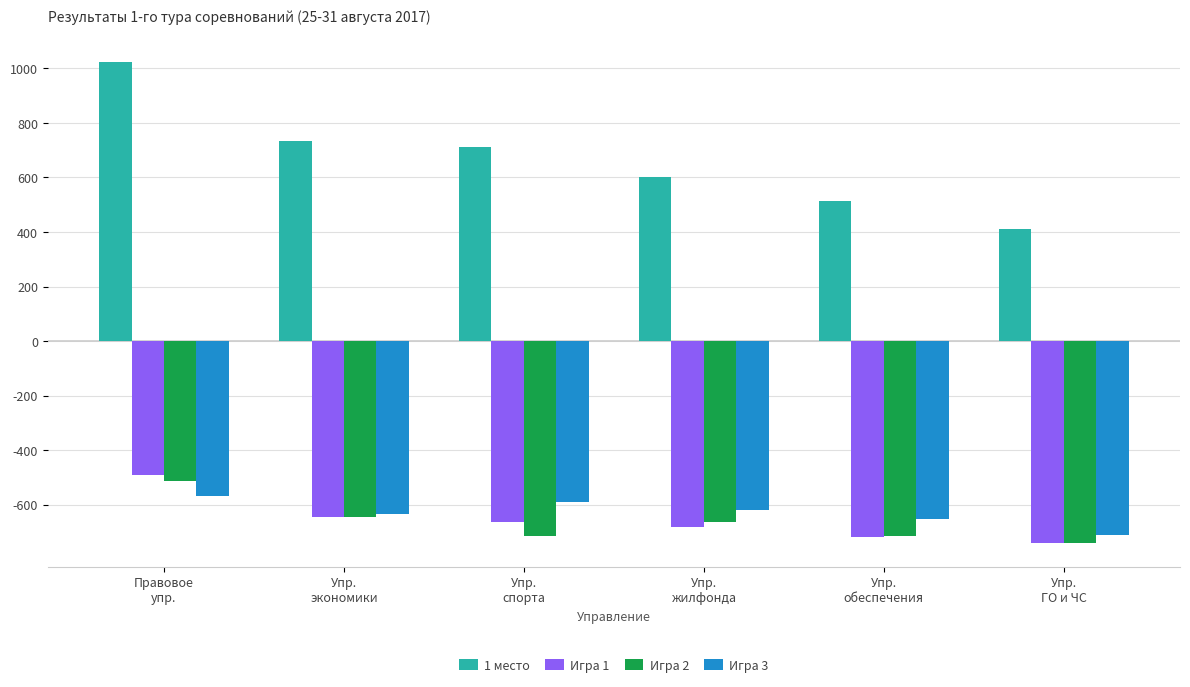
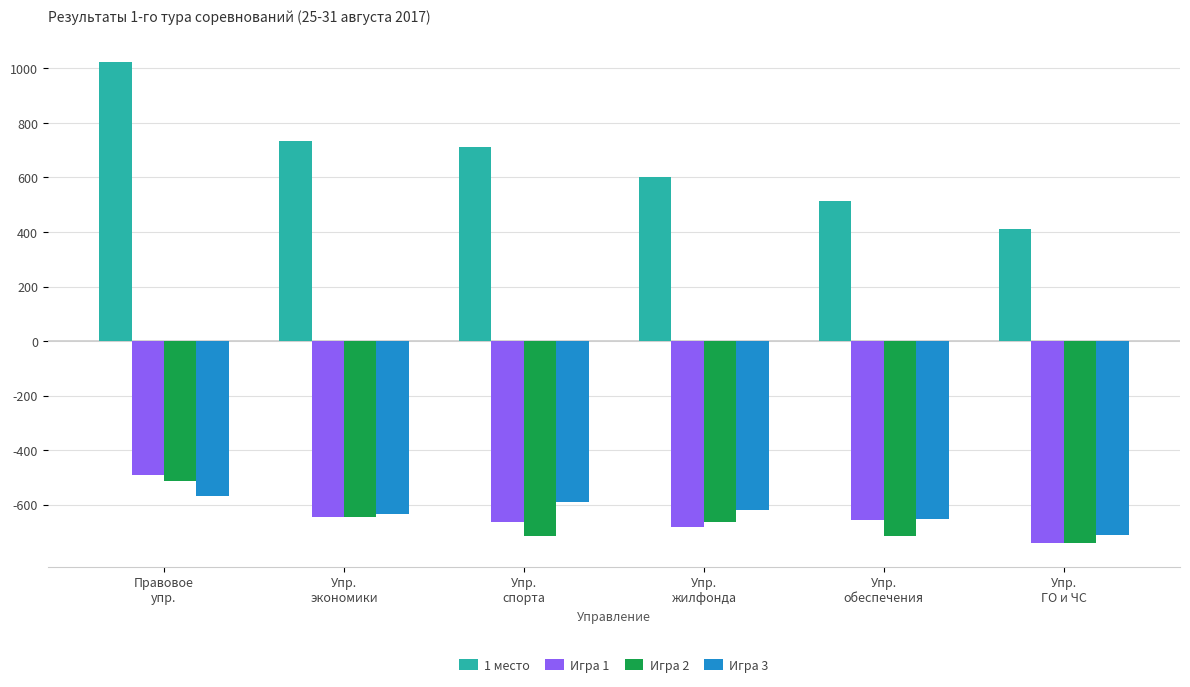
Игра 1, Упр. обеспечения: -720 -> -660
